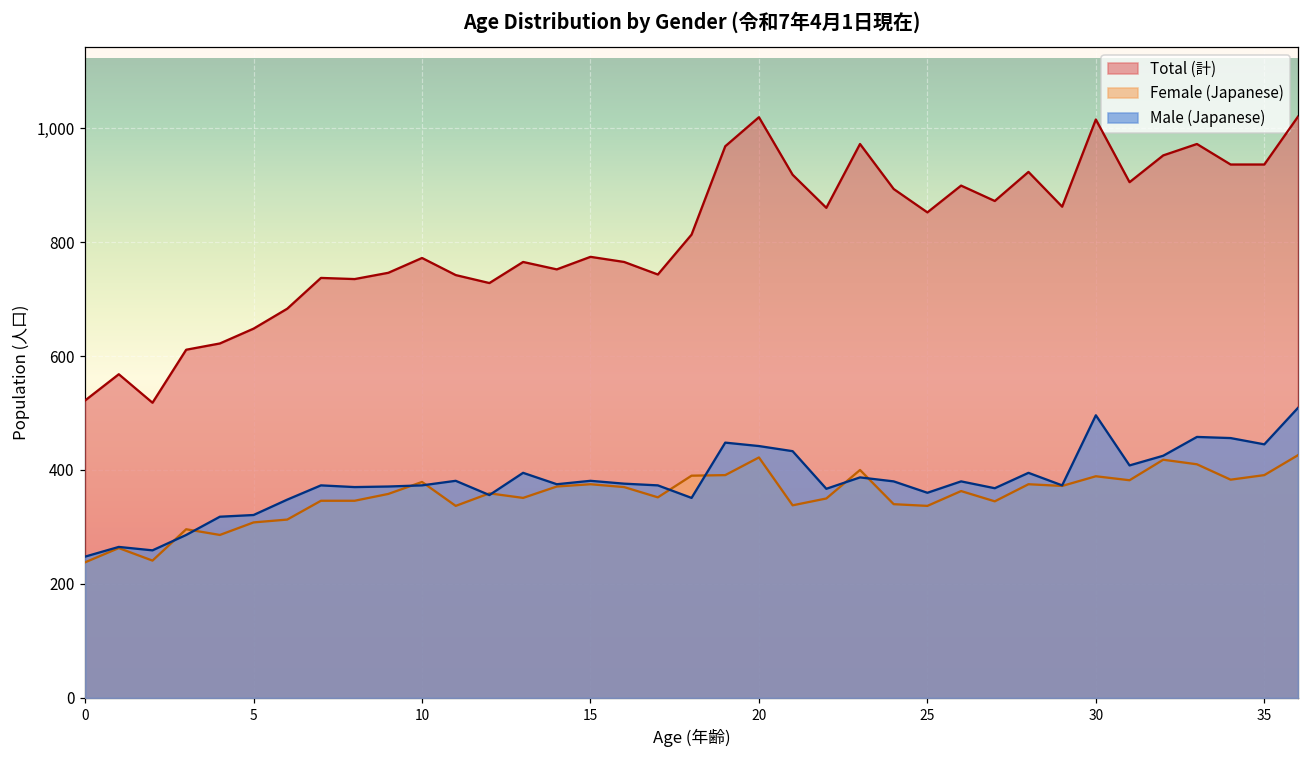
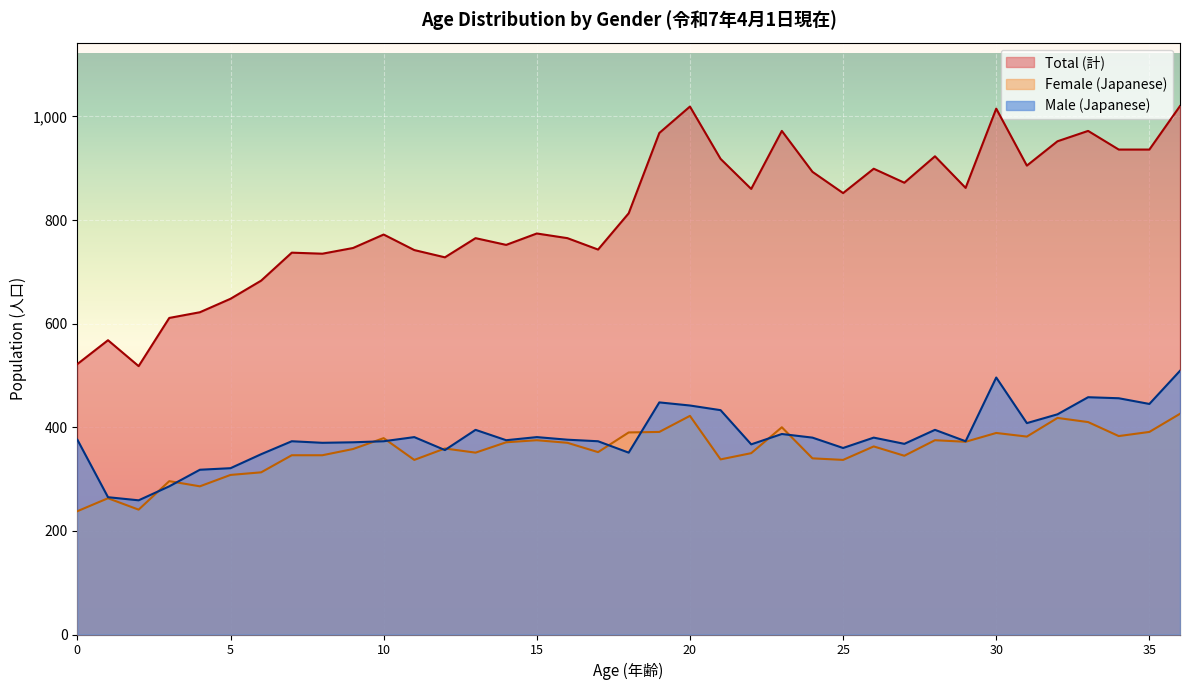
Male (Japanese), 0: 250 -> 380
